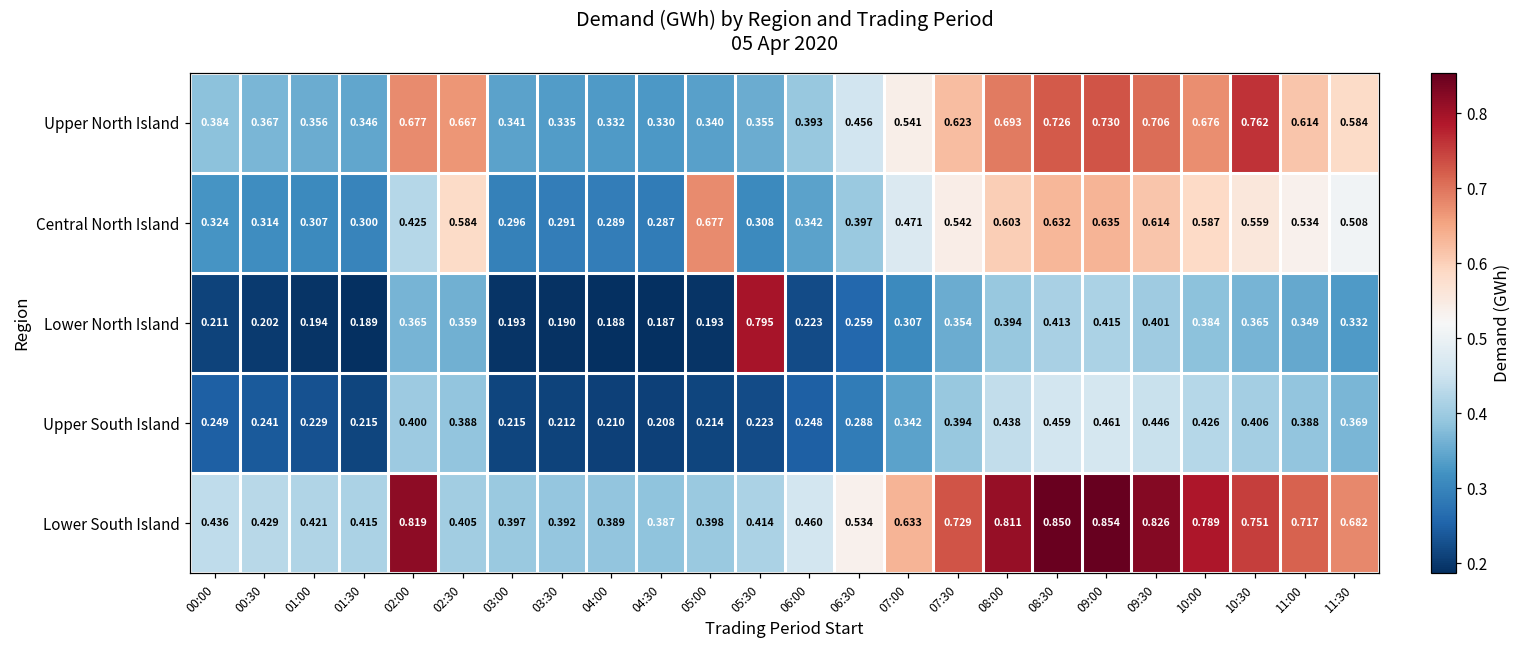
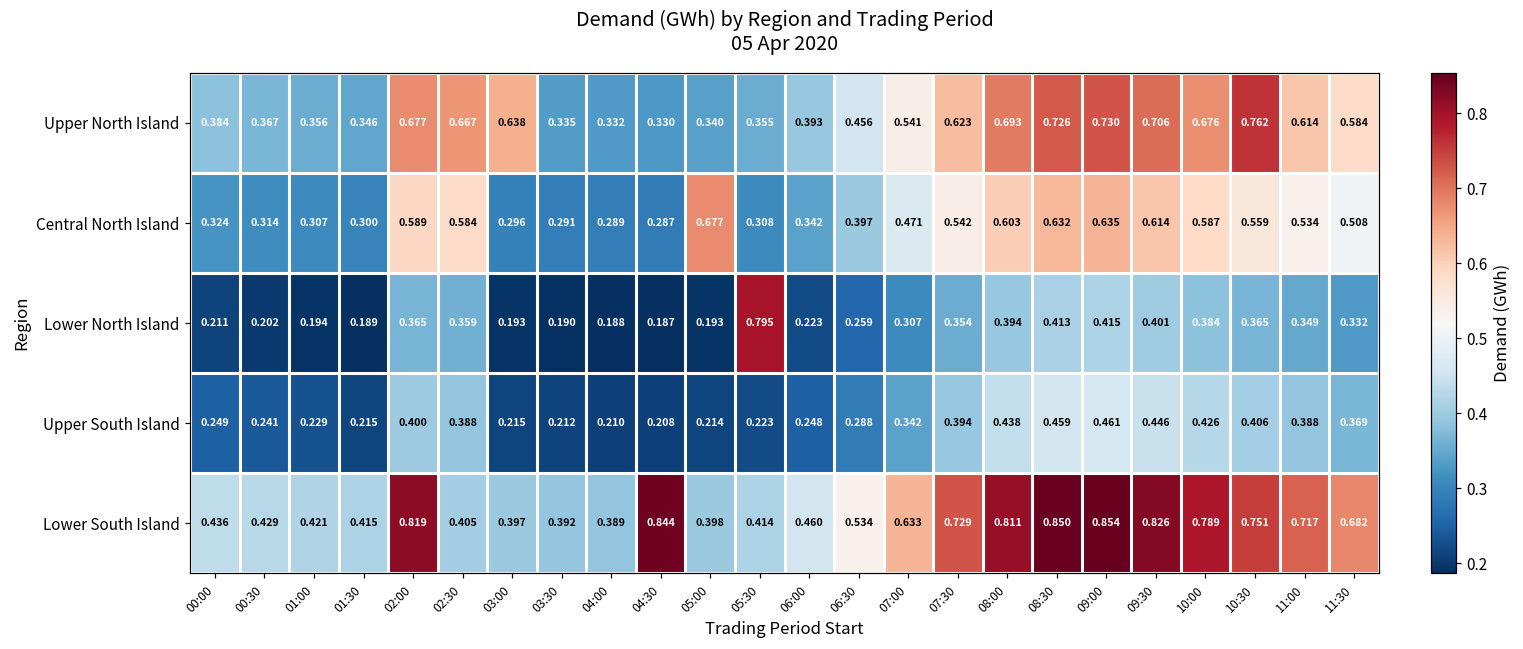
Upper North Island, 03:00: 0.341 -> 0.638
Central North Island, 02:00: 0.425 -> 0.589
Lower South Island, 04:30: 0.387 -> 0.844
